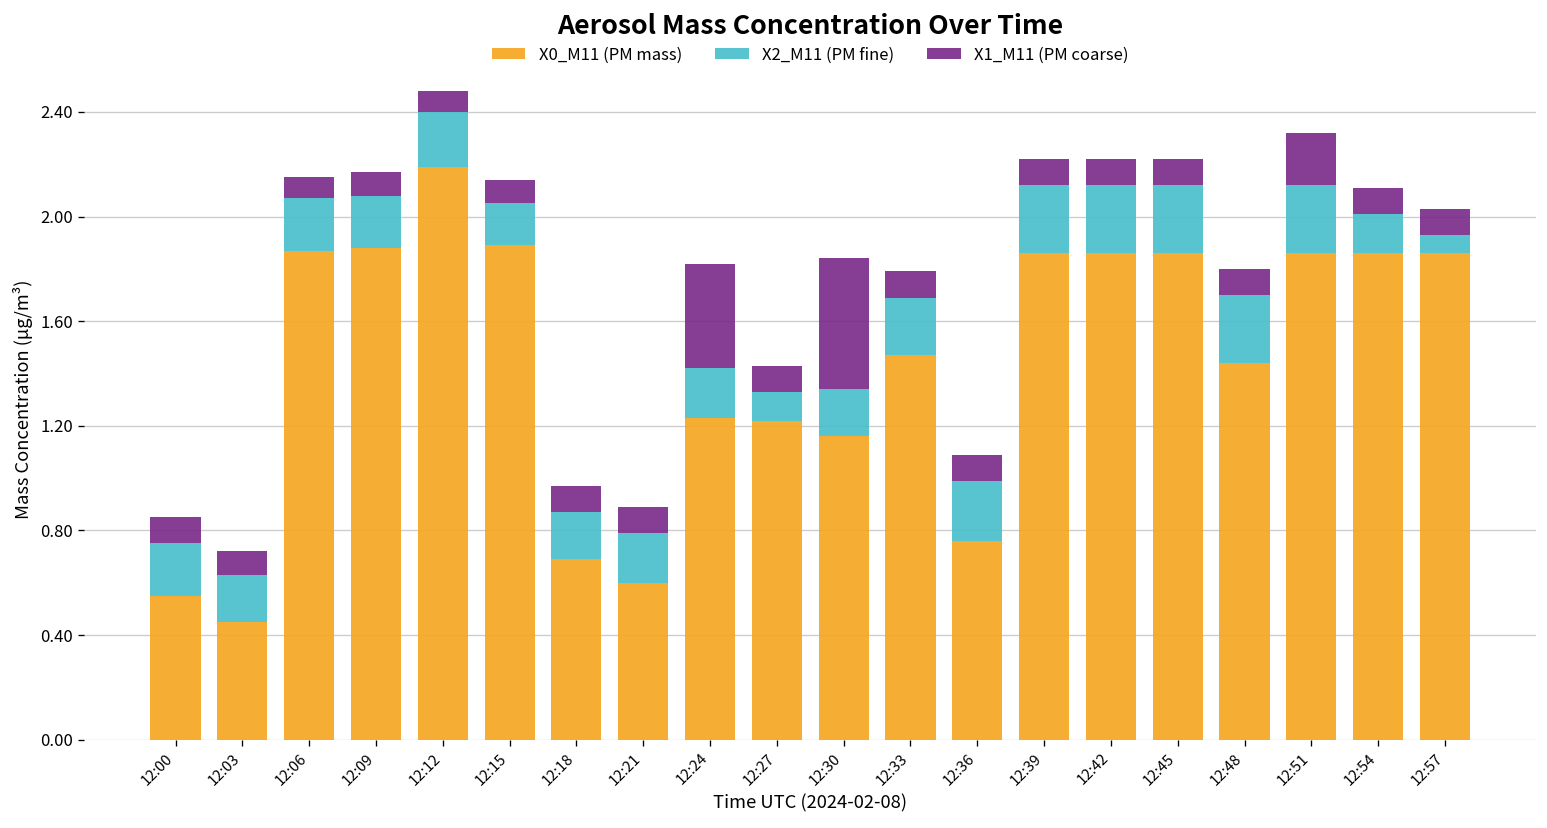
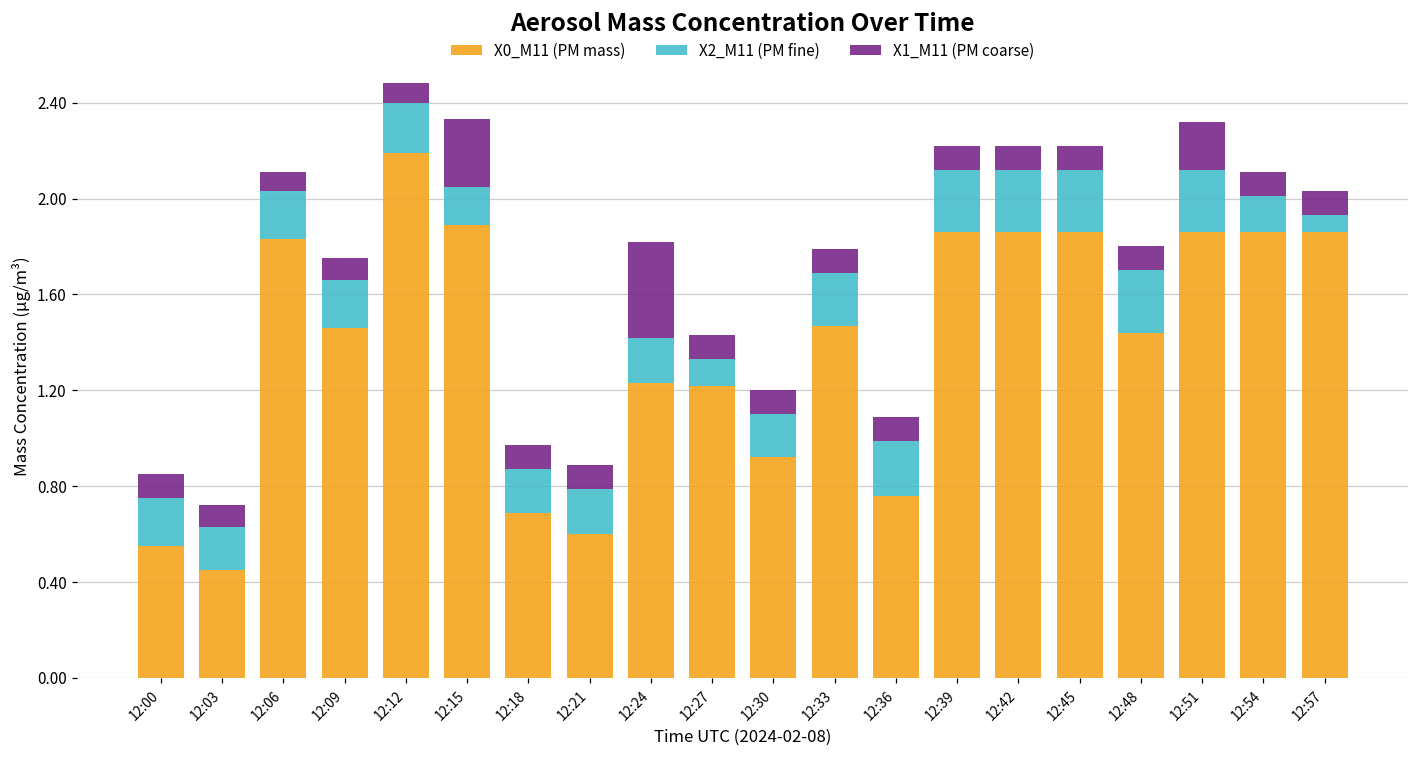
X0_M11 (PM mass), 12:06: 1.87 -> 1.83
X0_M11 (PM mass), 12:09: 1.88 -> 1.46
X1_M11 (PM coarse), 12:15: 0.09 -> 0.28
X0_M11 (PM mass), 12:30: 1.16 -> 0.92
X1_M11 (PM coarse), 12:30: 0.5 -> 0.1
